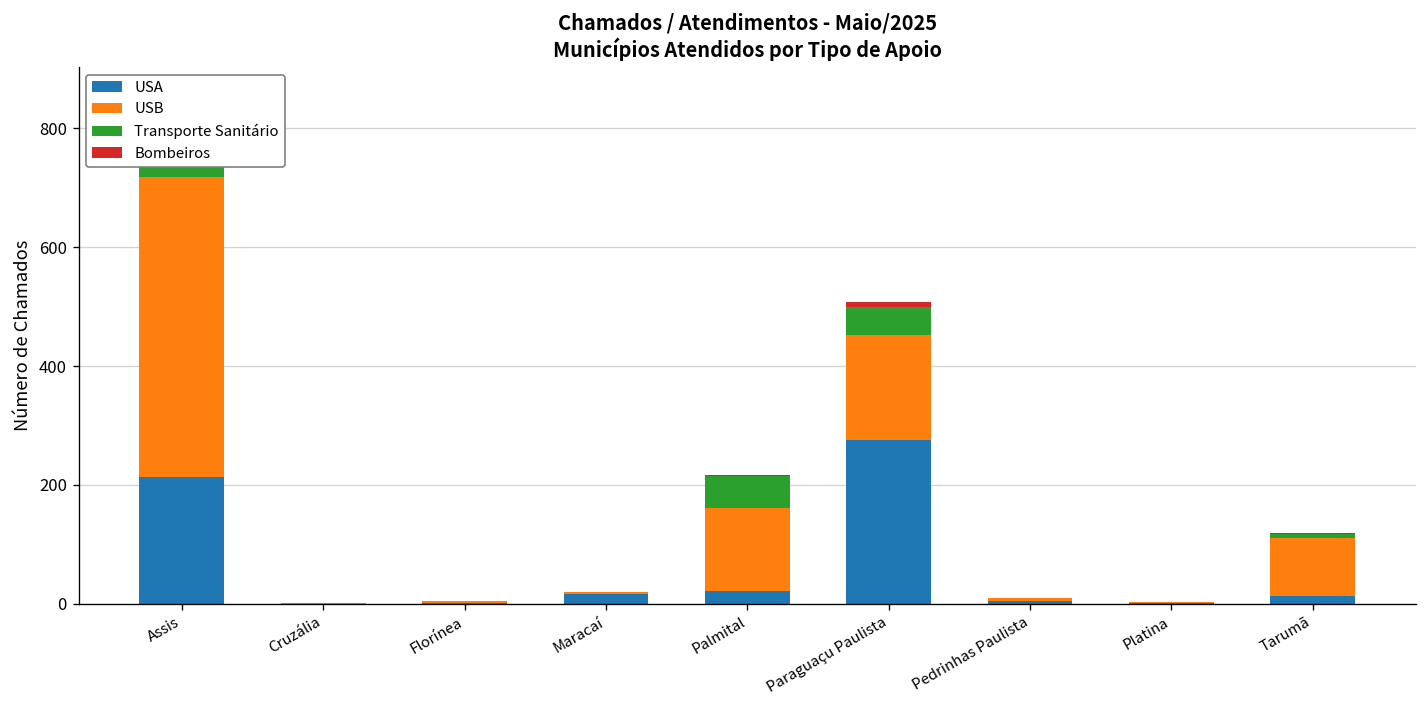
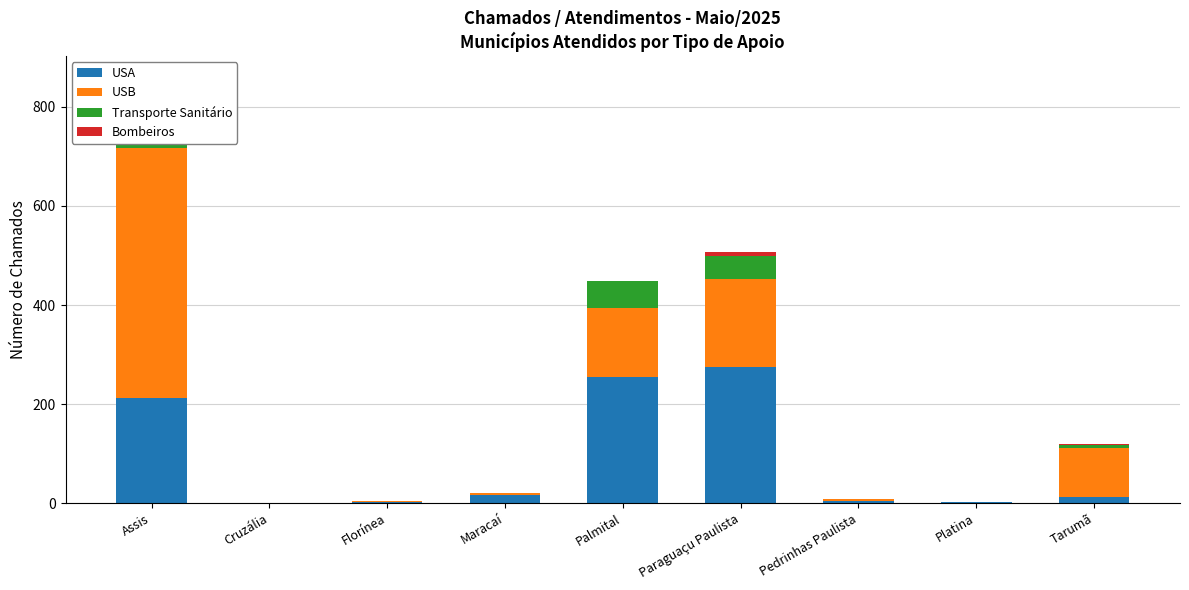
USA, Palmital: 20 -> 260
